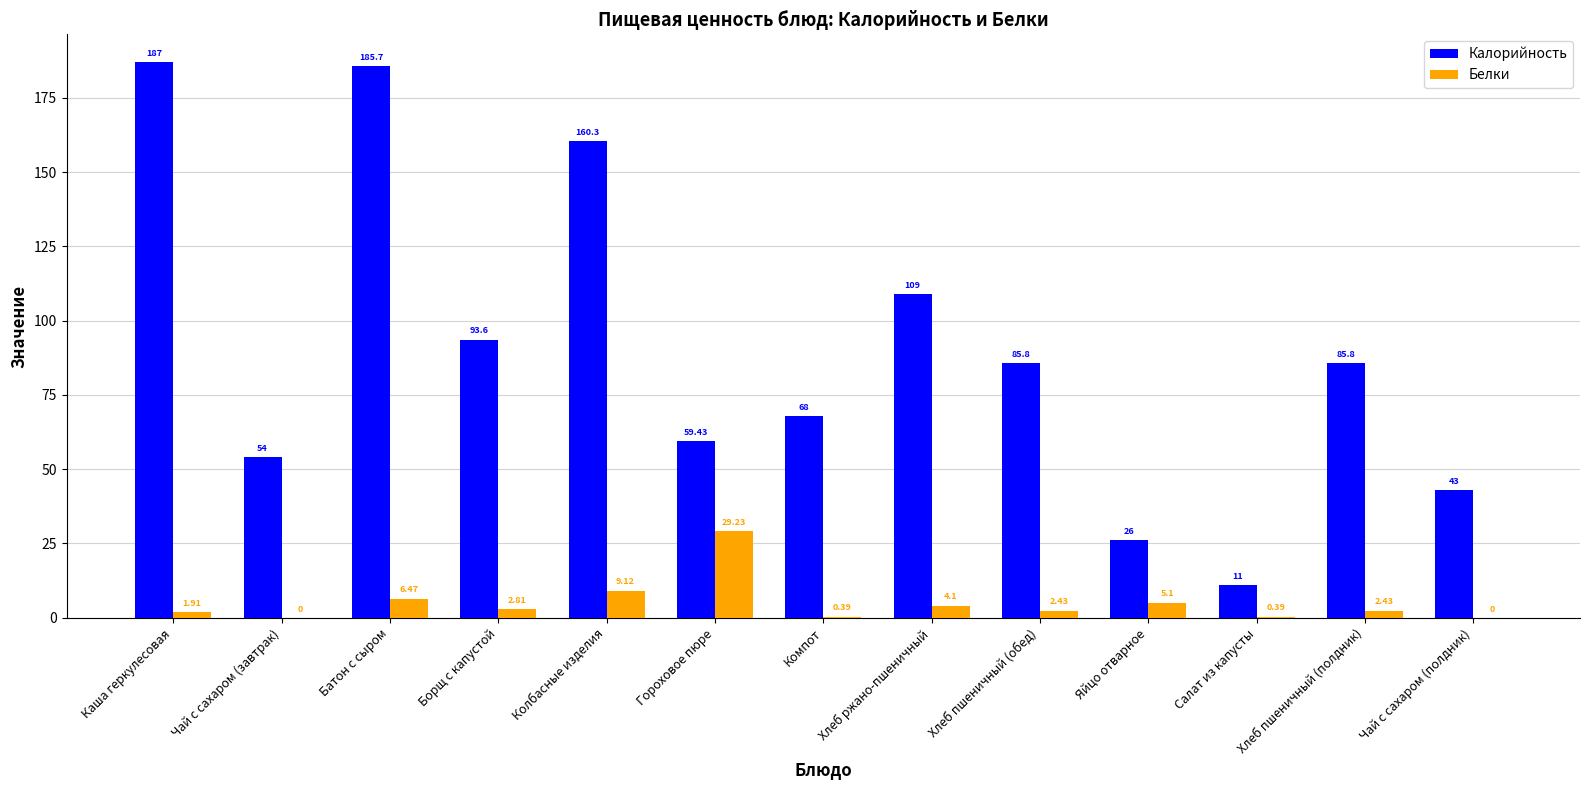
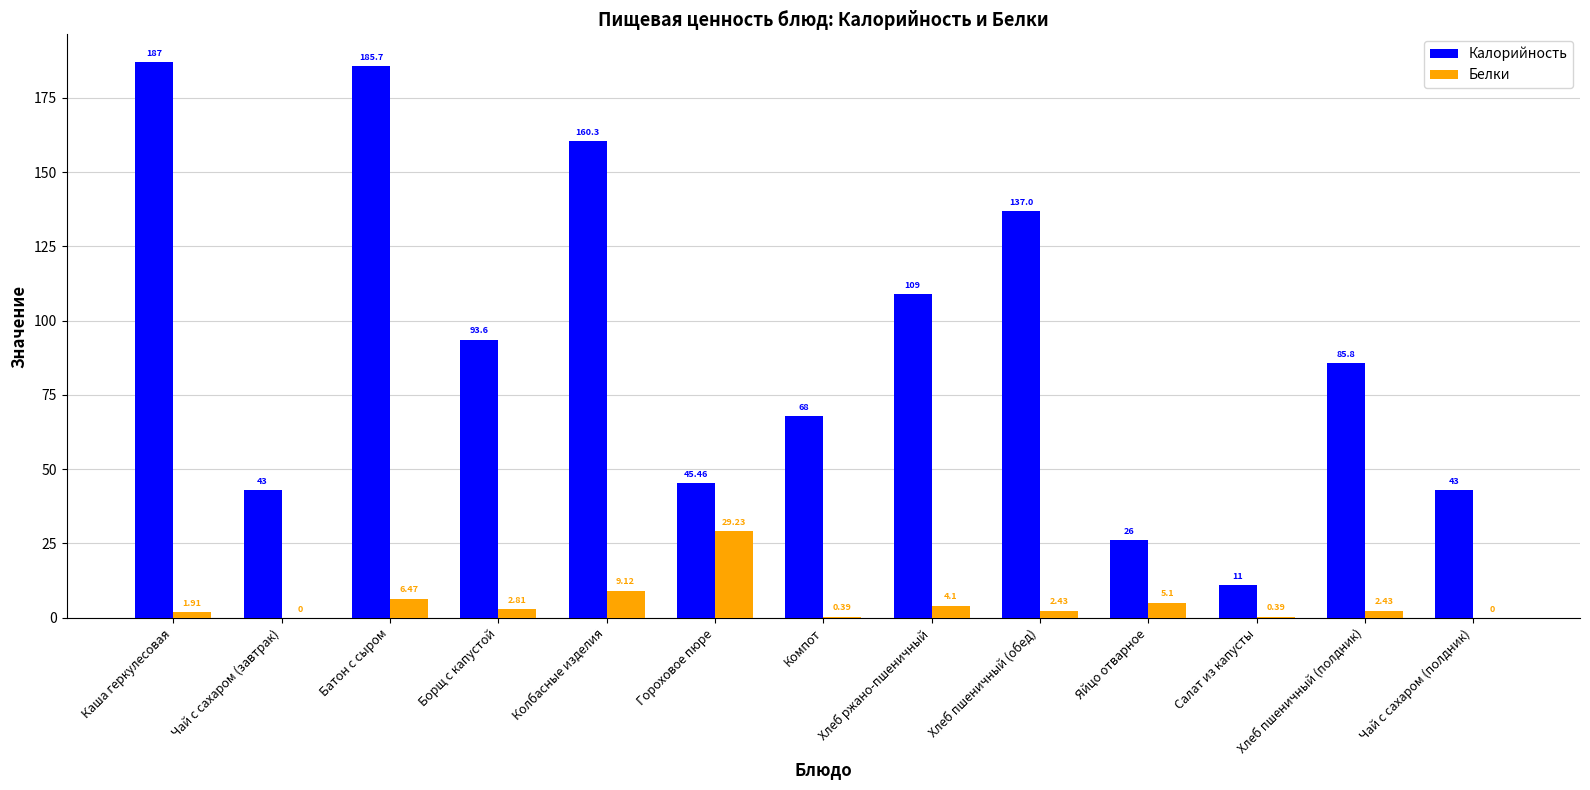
Калорийность, Чай с сахаром (завтрак): 54 -> 43
Калорийность, Гороховое пюре: 59.43 -> 45.46
Калорийность, Хлеб пшеничный (обед): 85.8 -> 137.0
